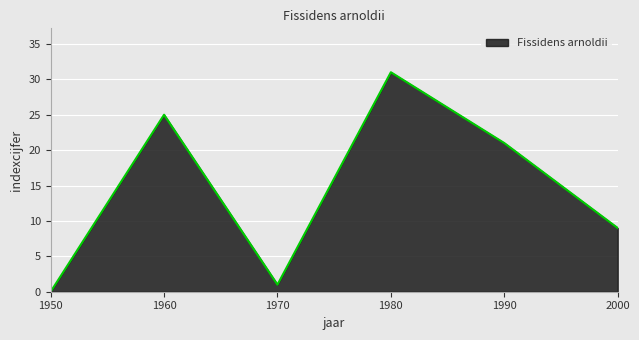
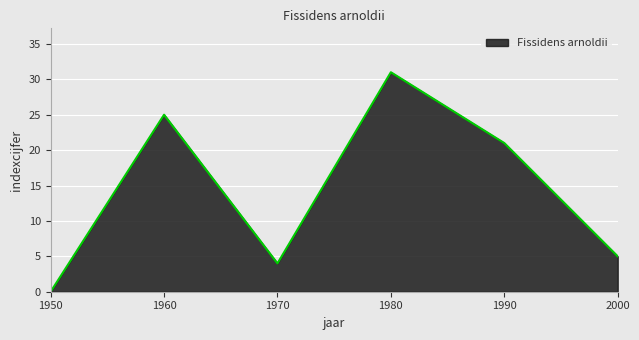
1970: 1 -> 4
2000: 9 -> 5
